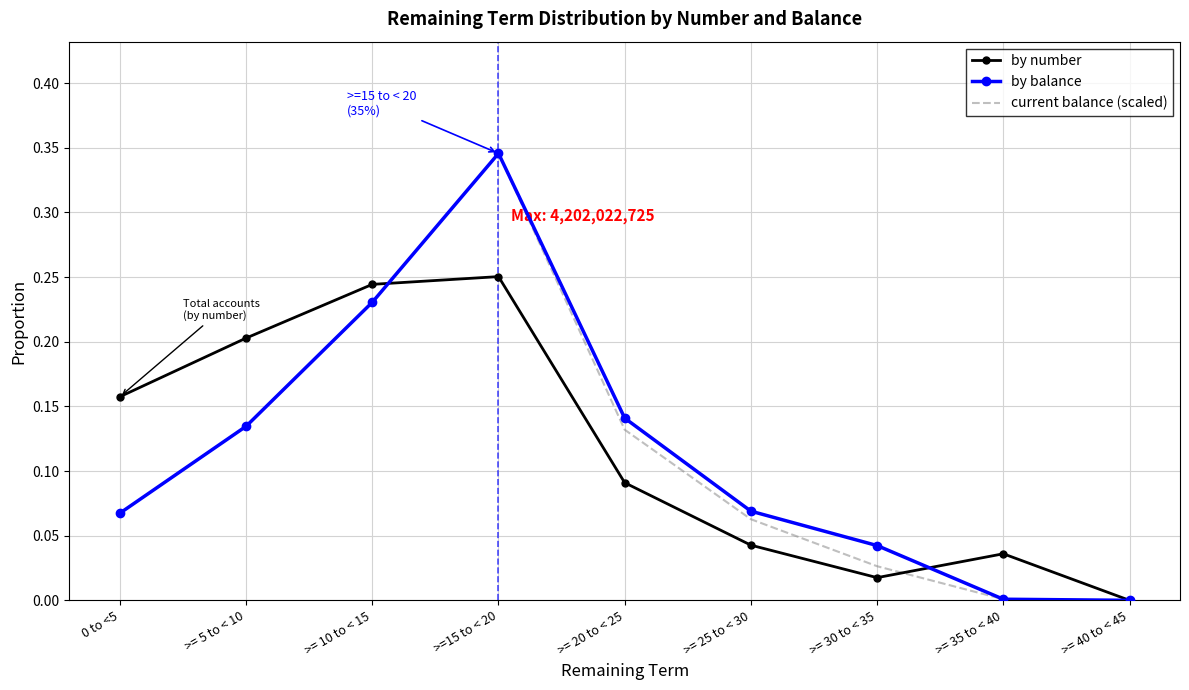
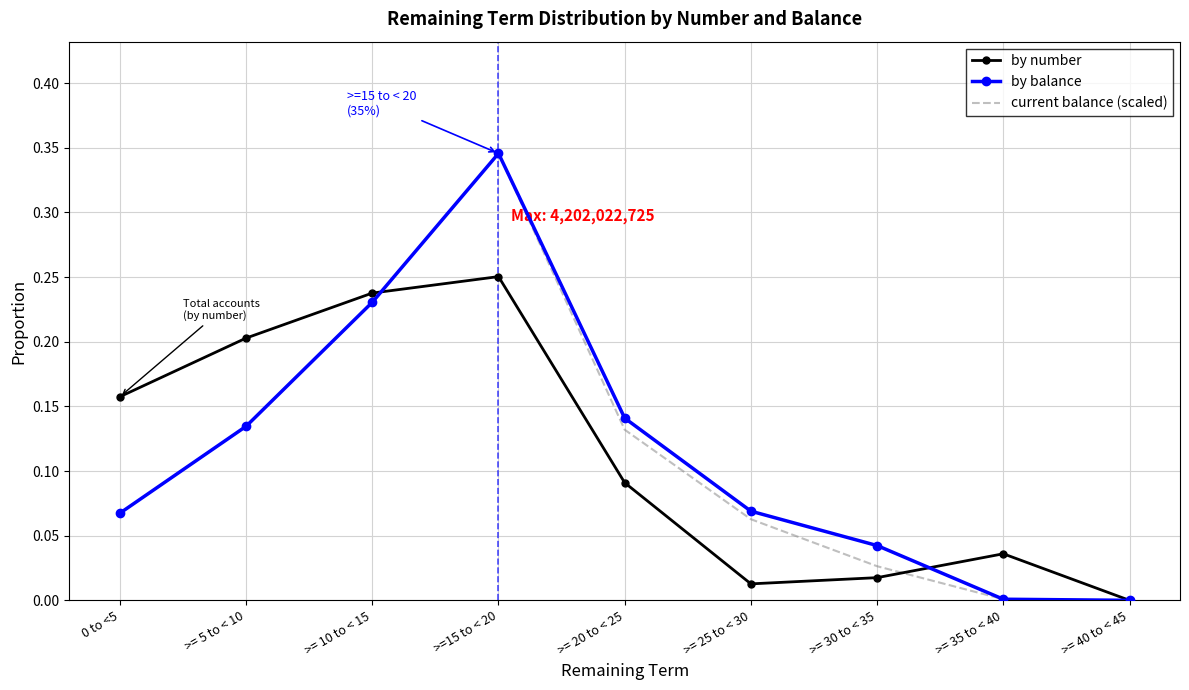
by number, >= 10 to < 15: 0.244 -> 0.238
by number, >= 25 to < 30: 0.043 -> 0.013
